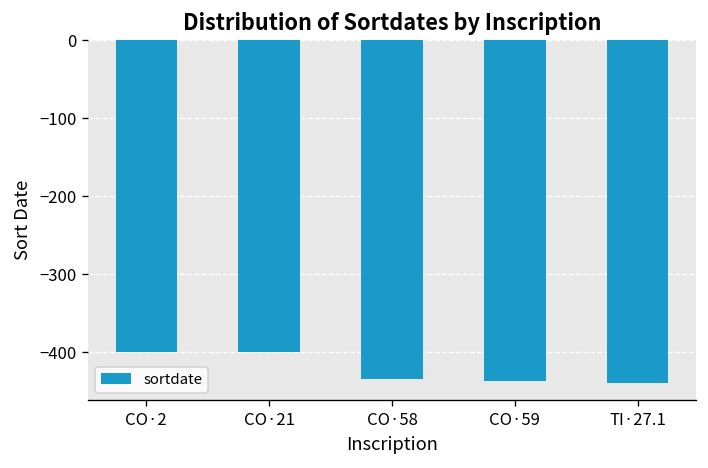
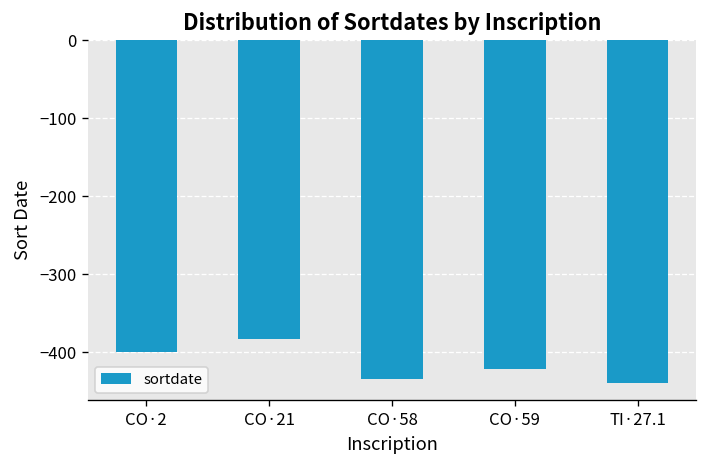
CO·21: -400 -> -380
CO·59: -440 -> -420
